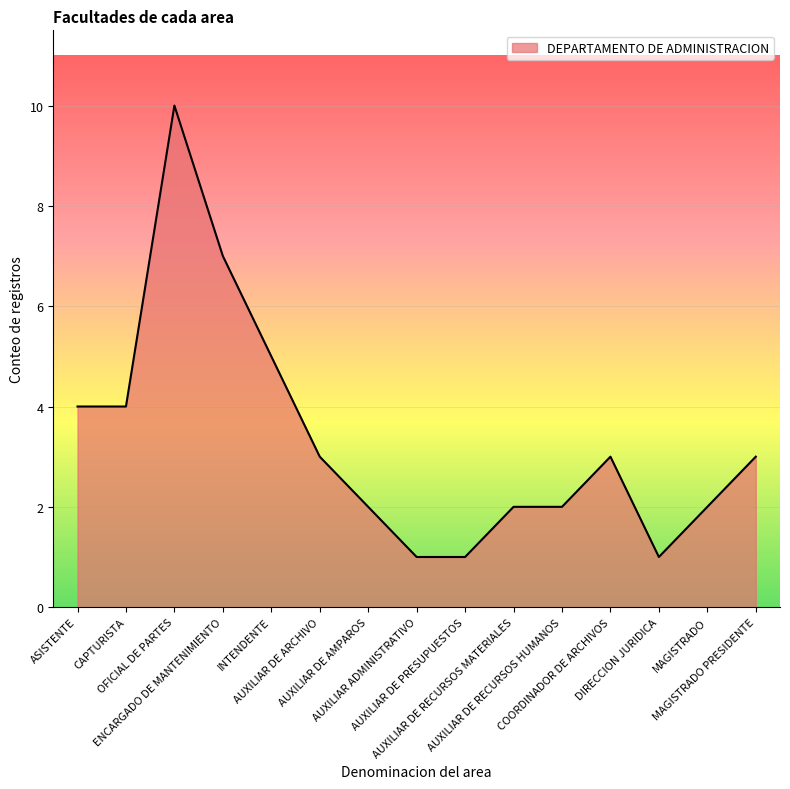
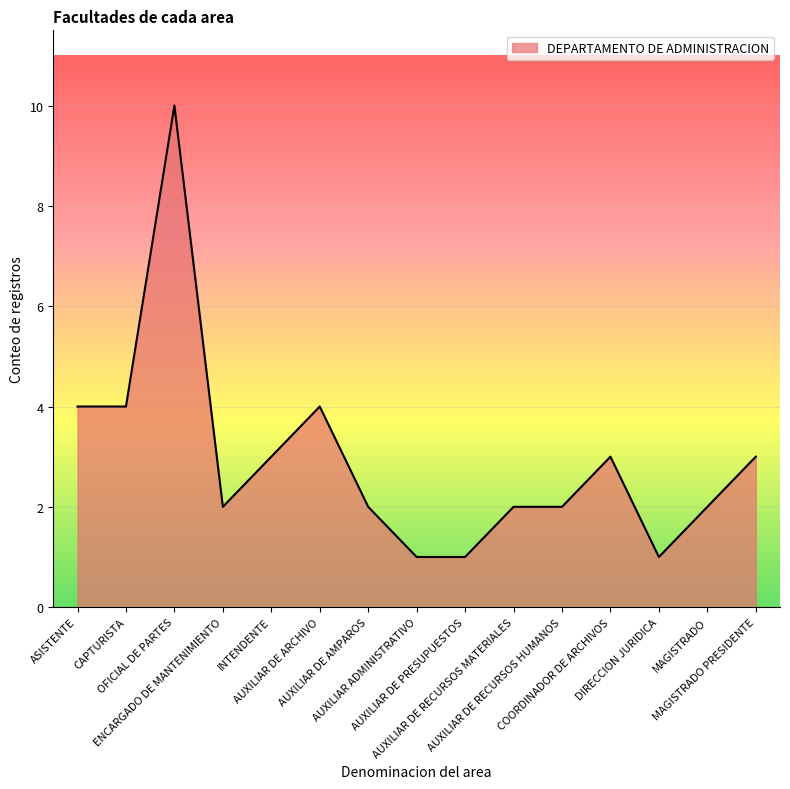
ENCARGADO DE MANTENIMIENTO: 7 -> 2
INTENDENTE: 5 -> 3
AUXILIAR DE ARCHIVO: 3 -> 4
